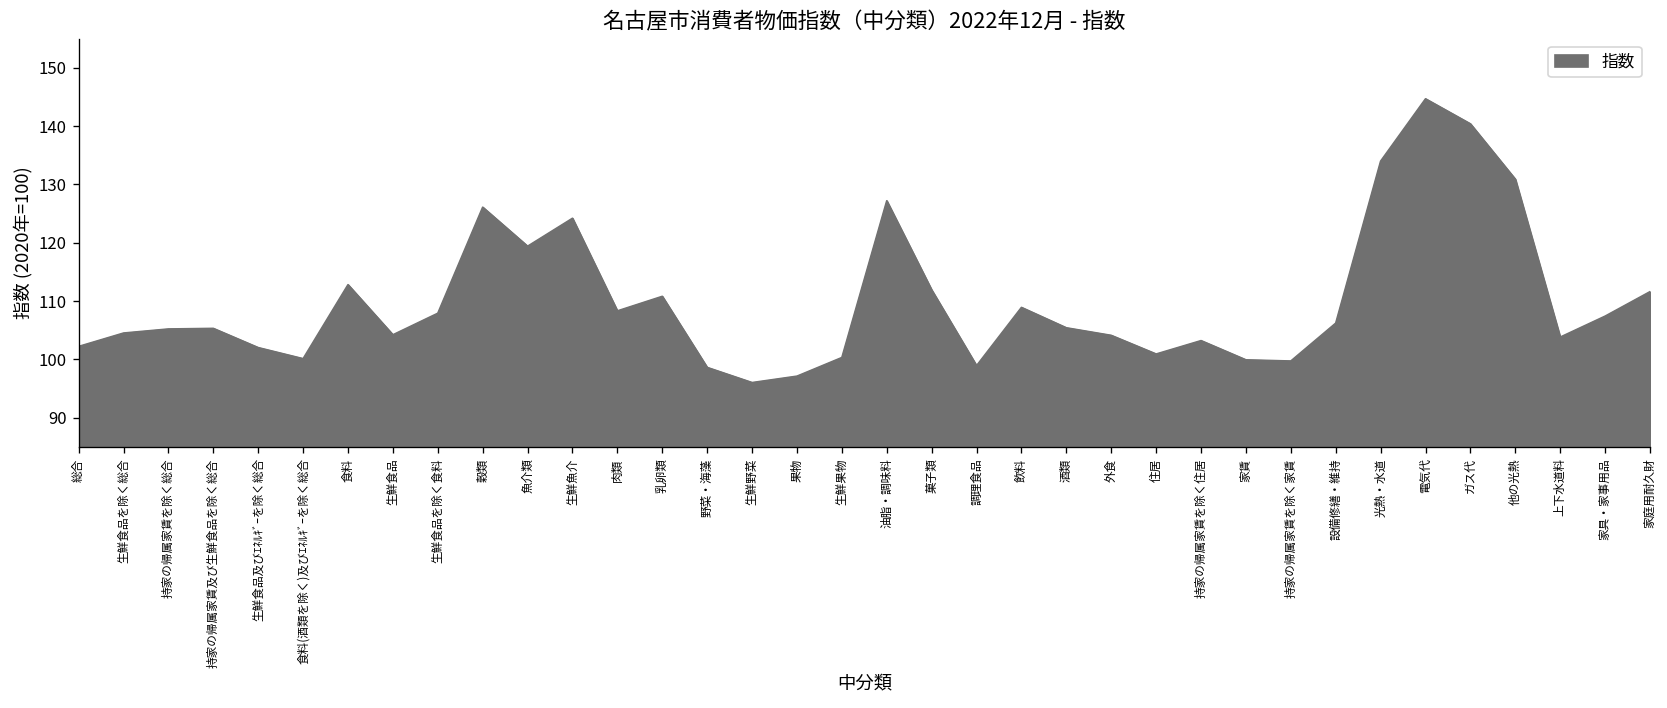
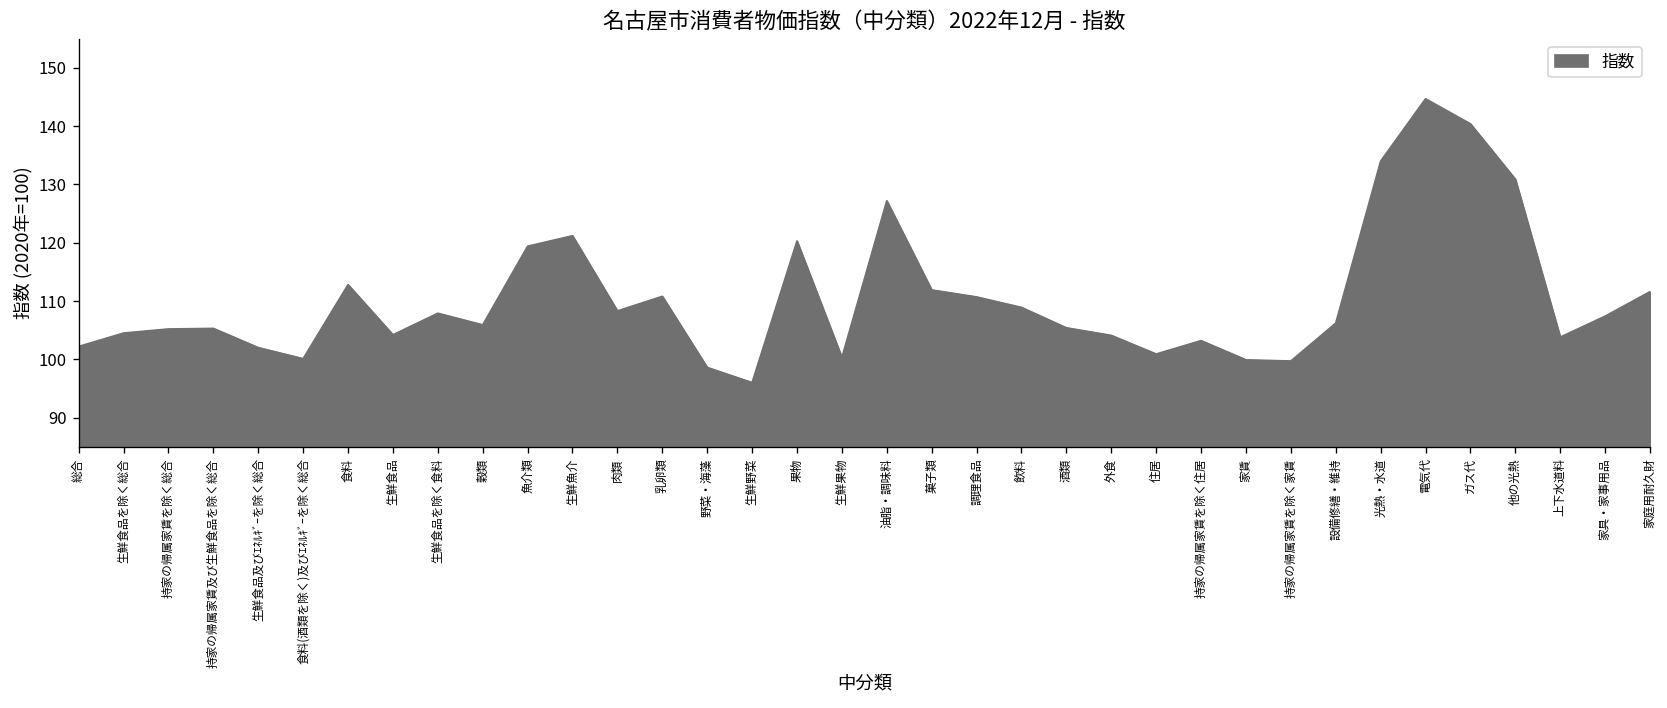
穀類: 126 -> 106
生鮮魚介: 124 -> 121
果物: 97 -> 120
調理食品: 99 -> 111
